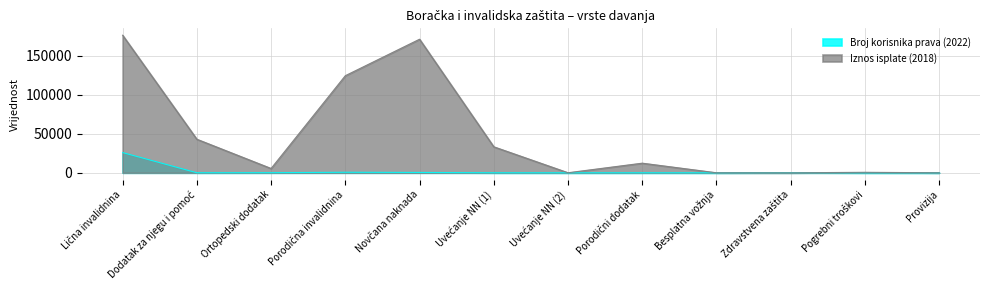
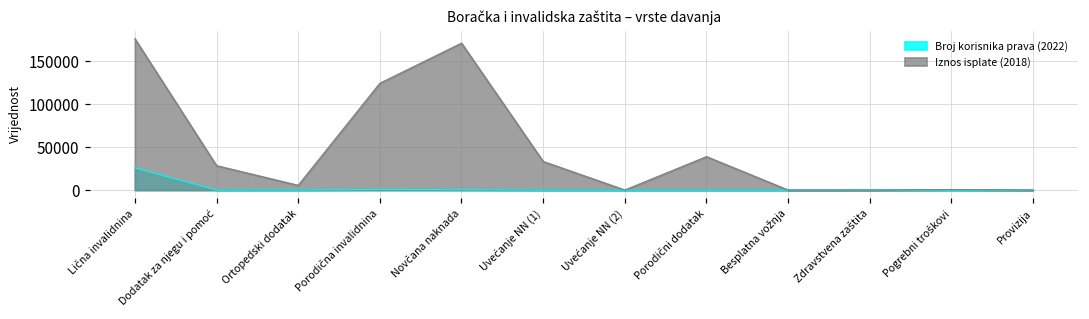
Iznos isplate (2018), Dodatak za njegu i pomoć: 40000 -> 30000
Iznos isplate (2018), Porodični dodatak: 10000 -> 40000
